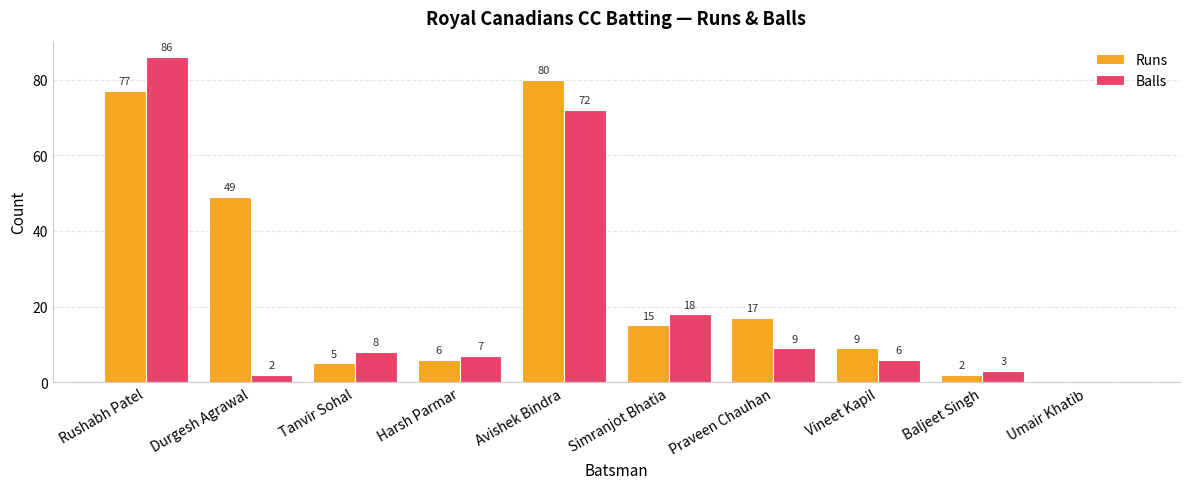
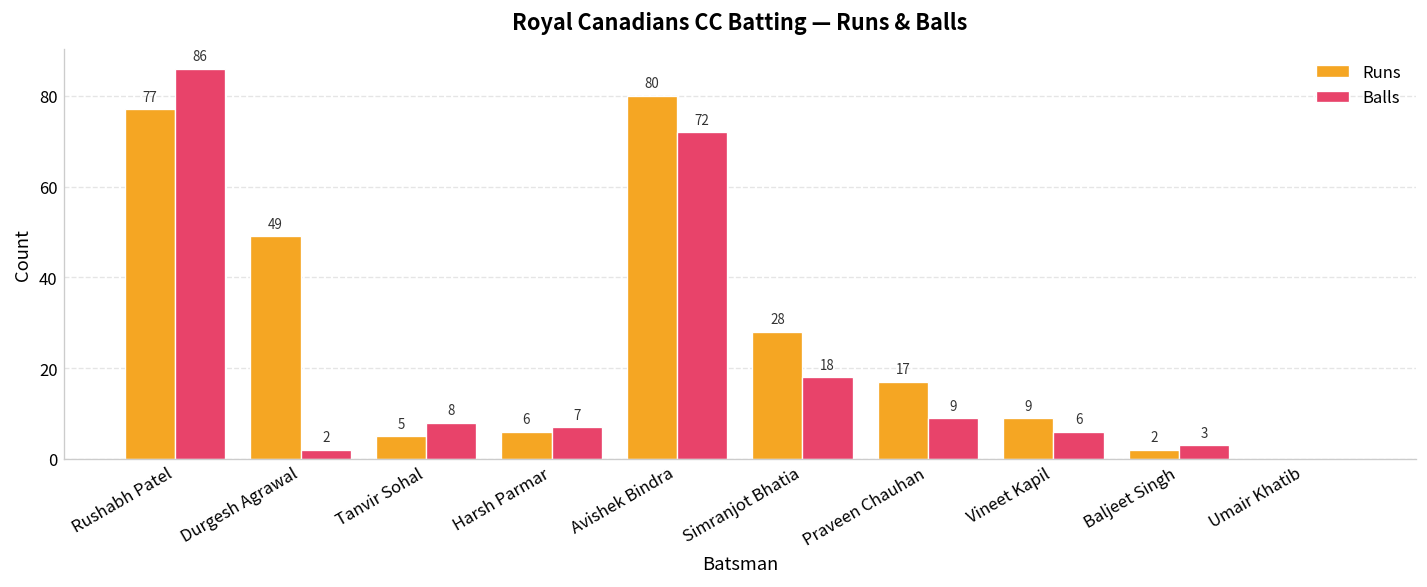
Runs, Simranjot Bhatia: 15 -> 28
